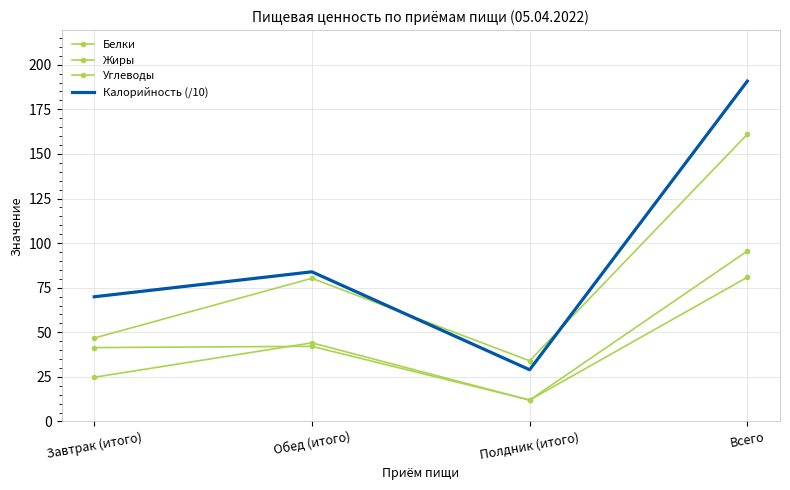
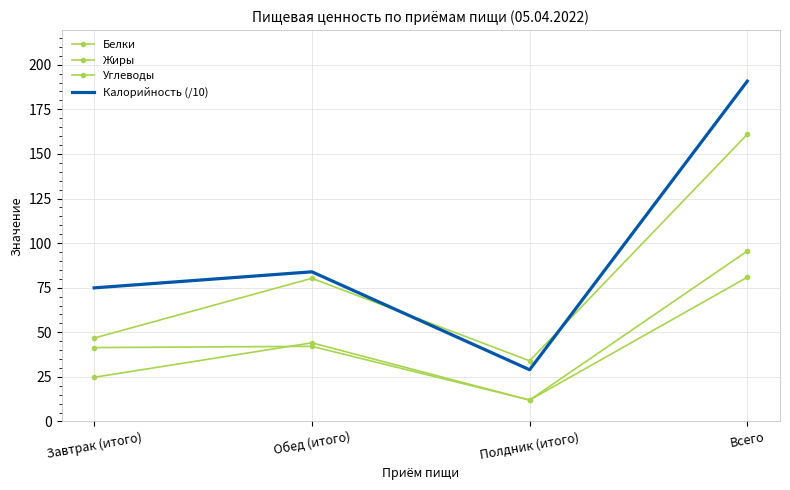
Калорийность (/10), Завтрак (итого): 70 -> 75
